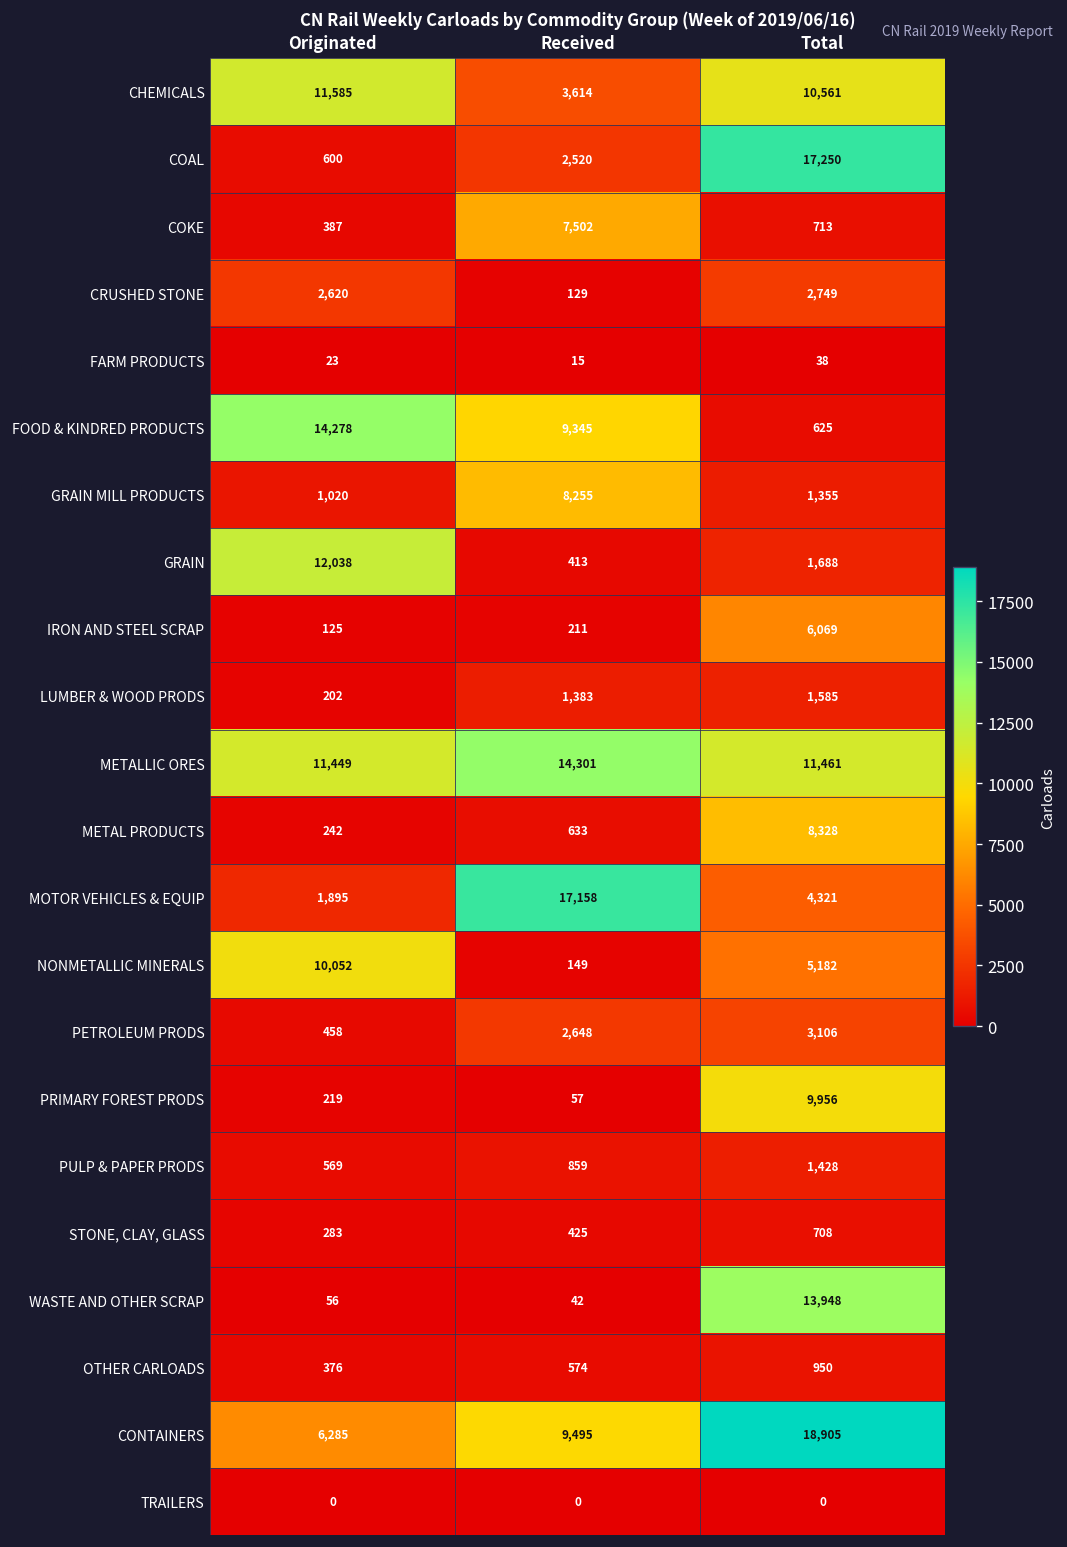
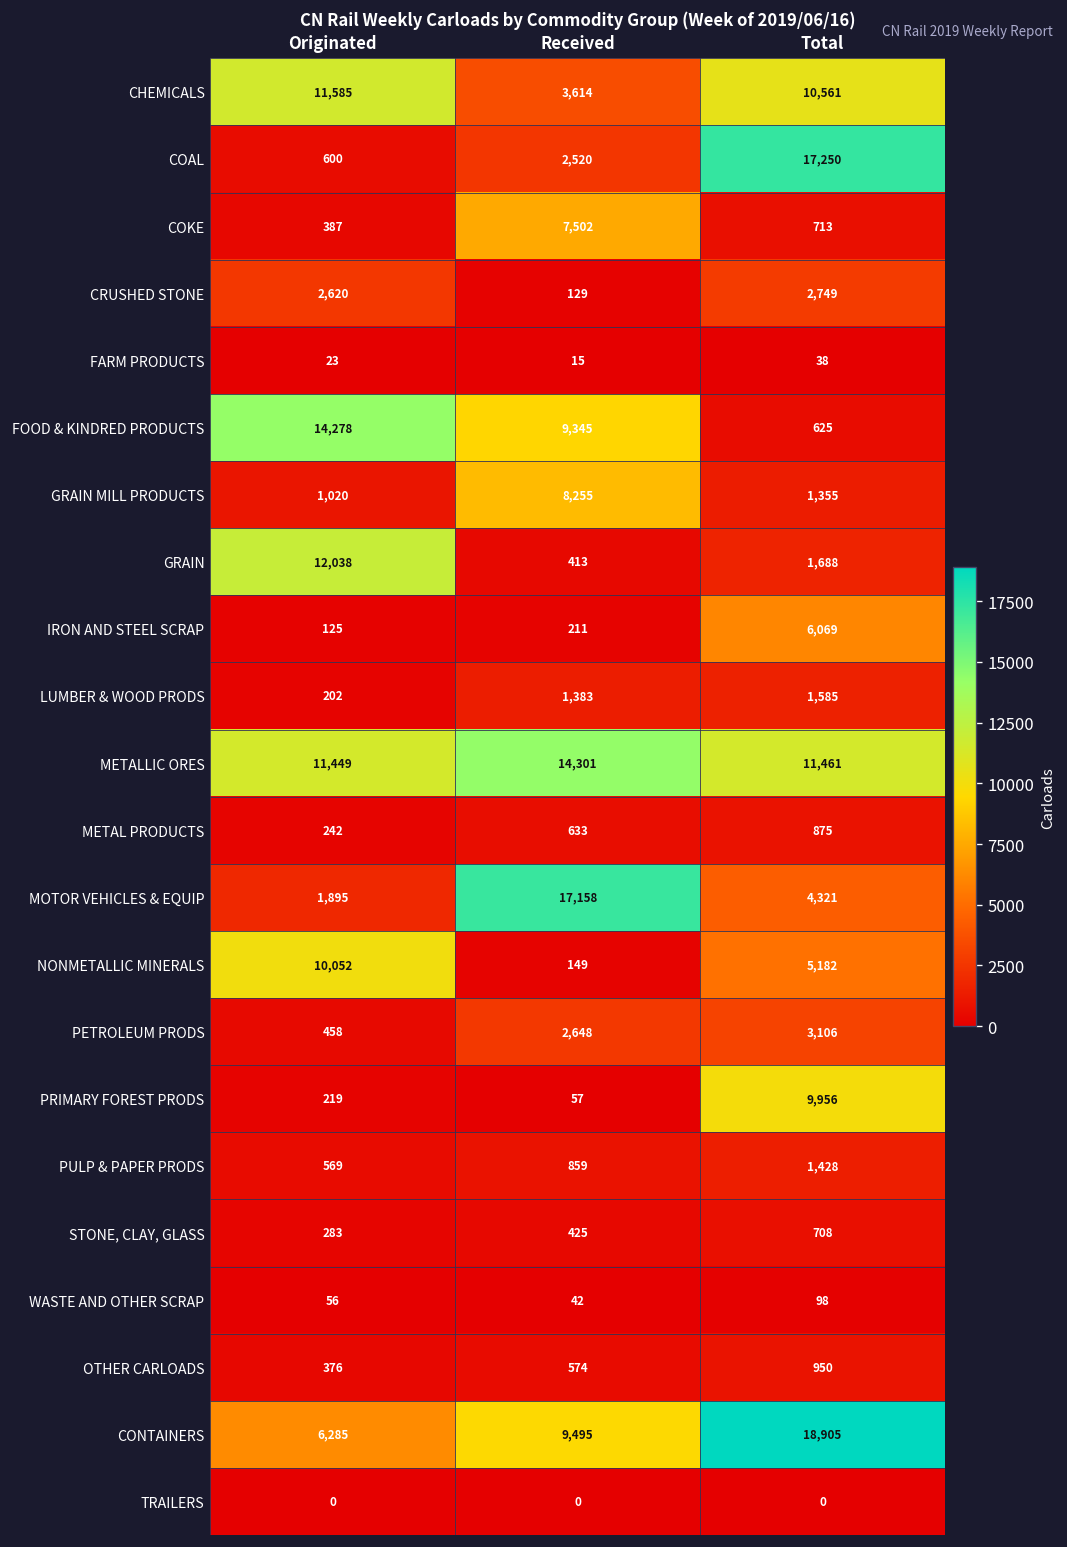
METAL PRODUCTS, Total: 8,328 -> 875
WASTE AND OTHER SCRAP, Total: 13,948 -> 98
